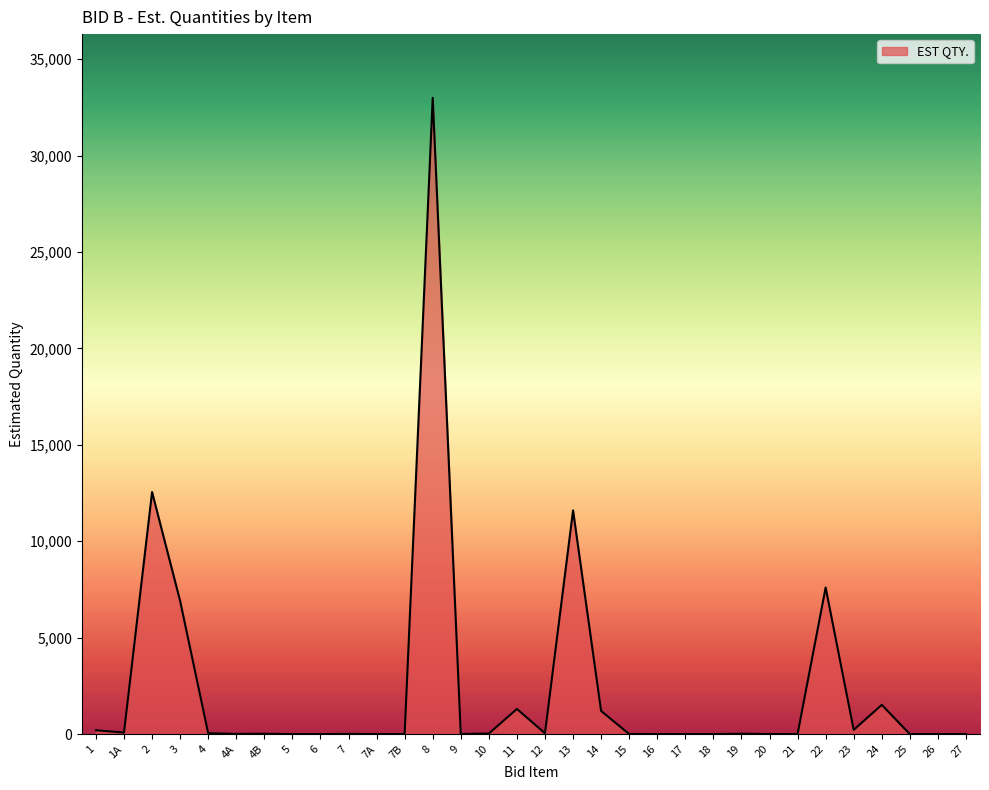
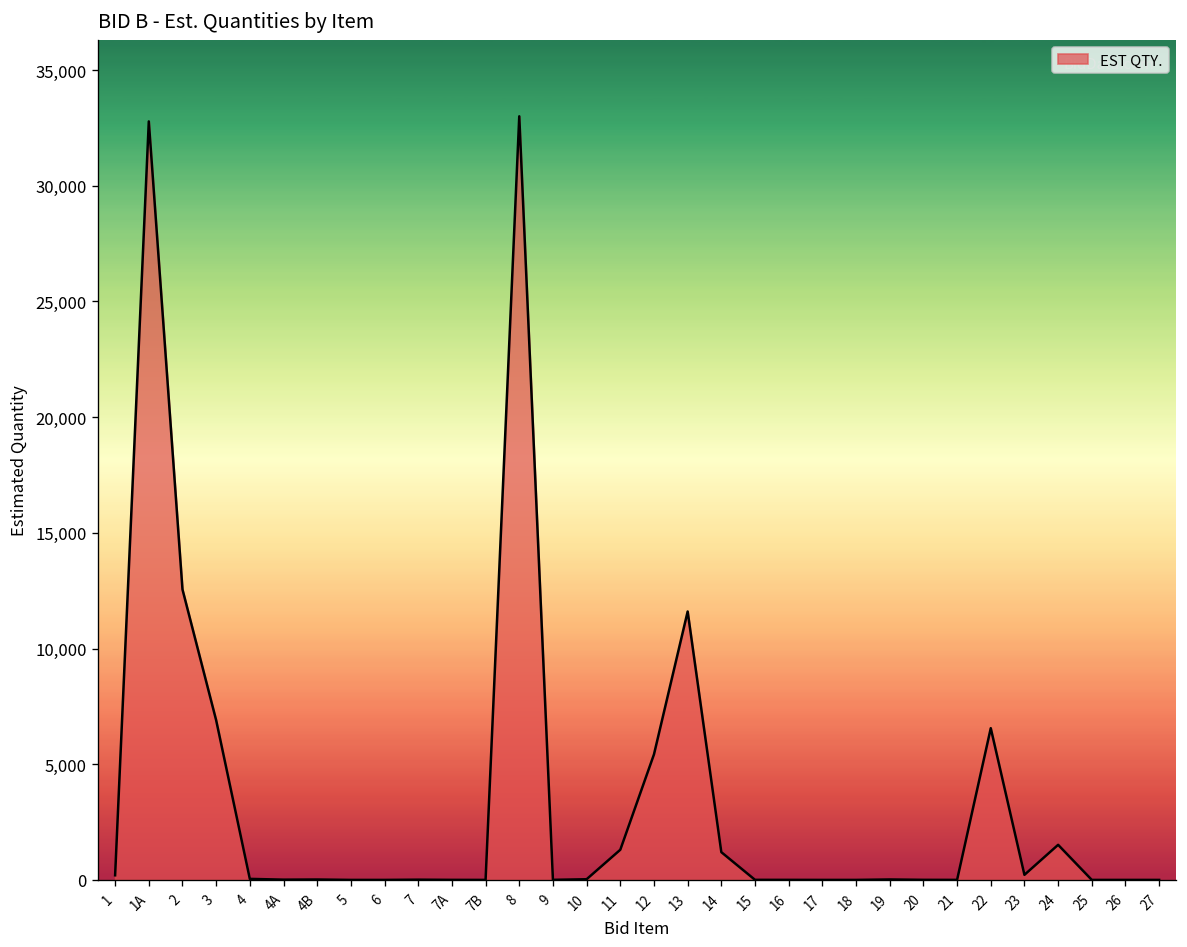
1A: 100 -> 32,800
12: 0 -> 5,400
22: 7,600 -> 6,600
